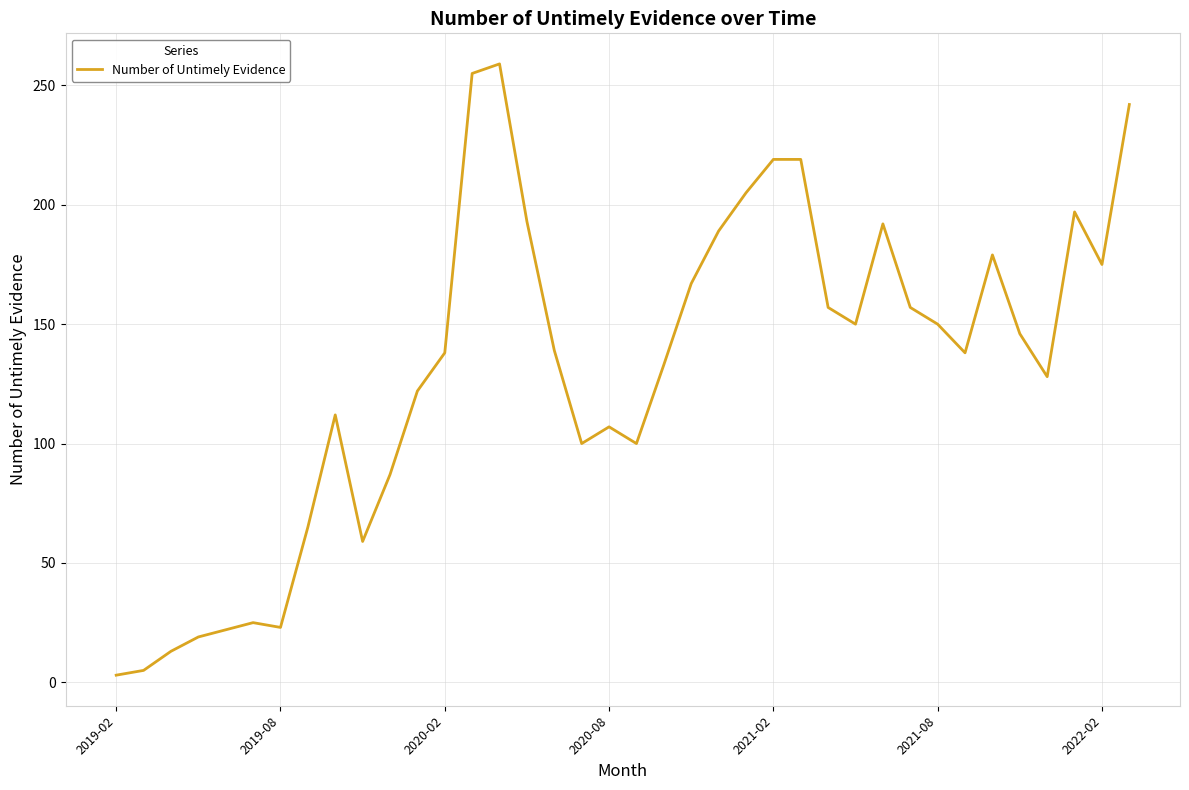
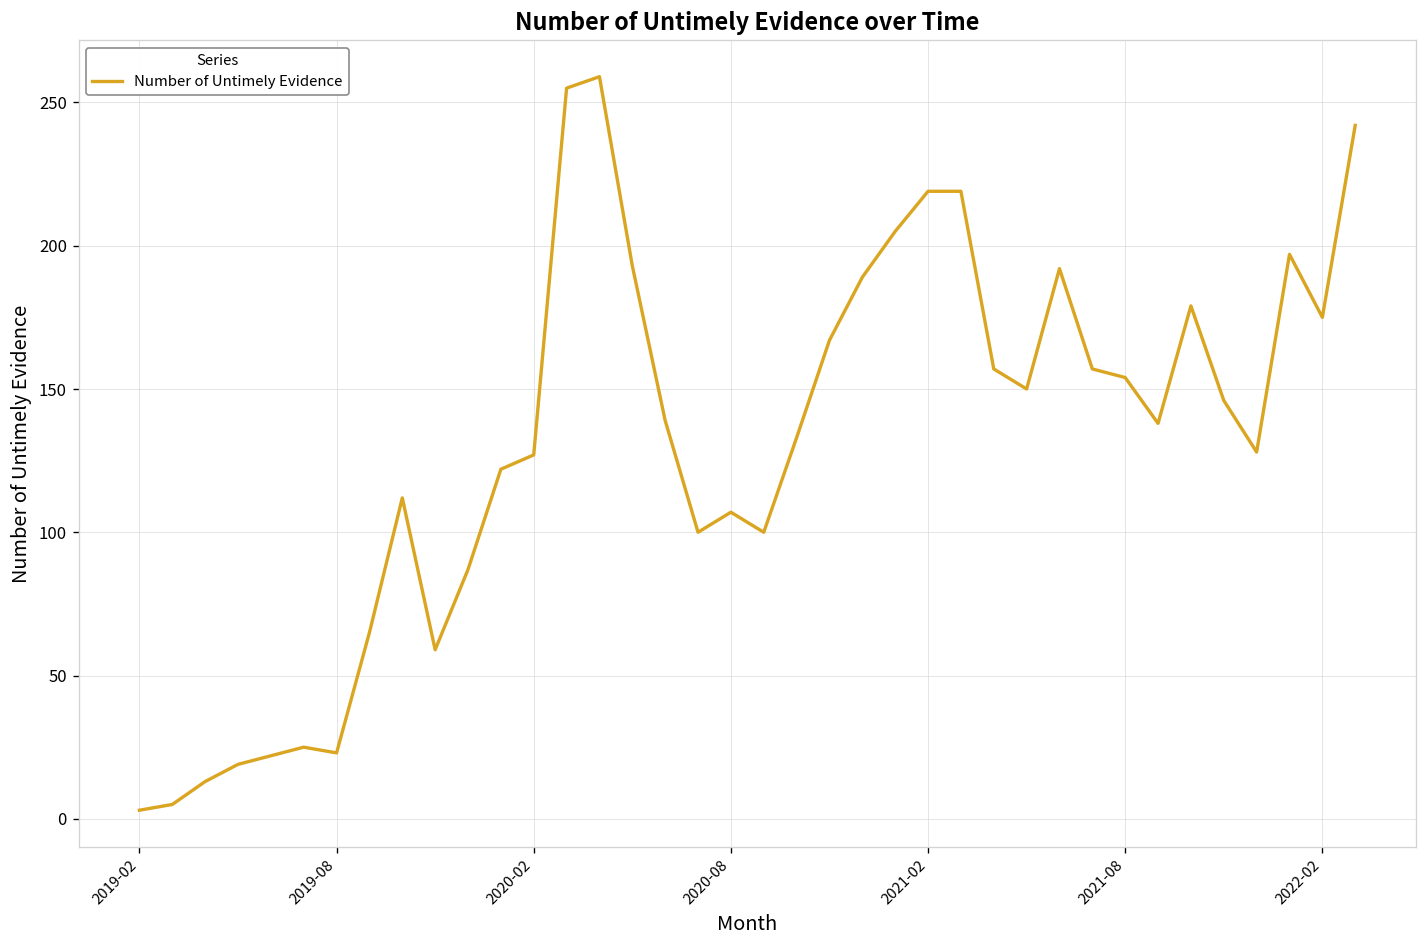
2020-02: 138 -> 127
2021-08: 150 -> 154
